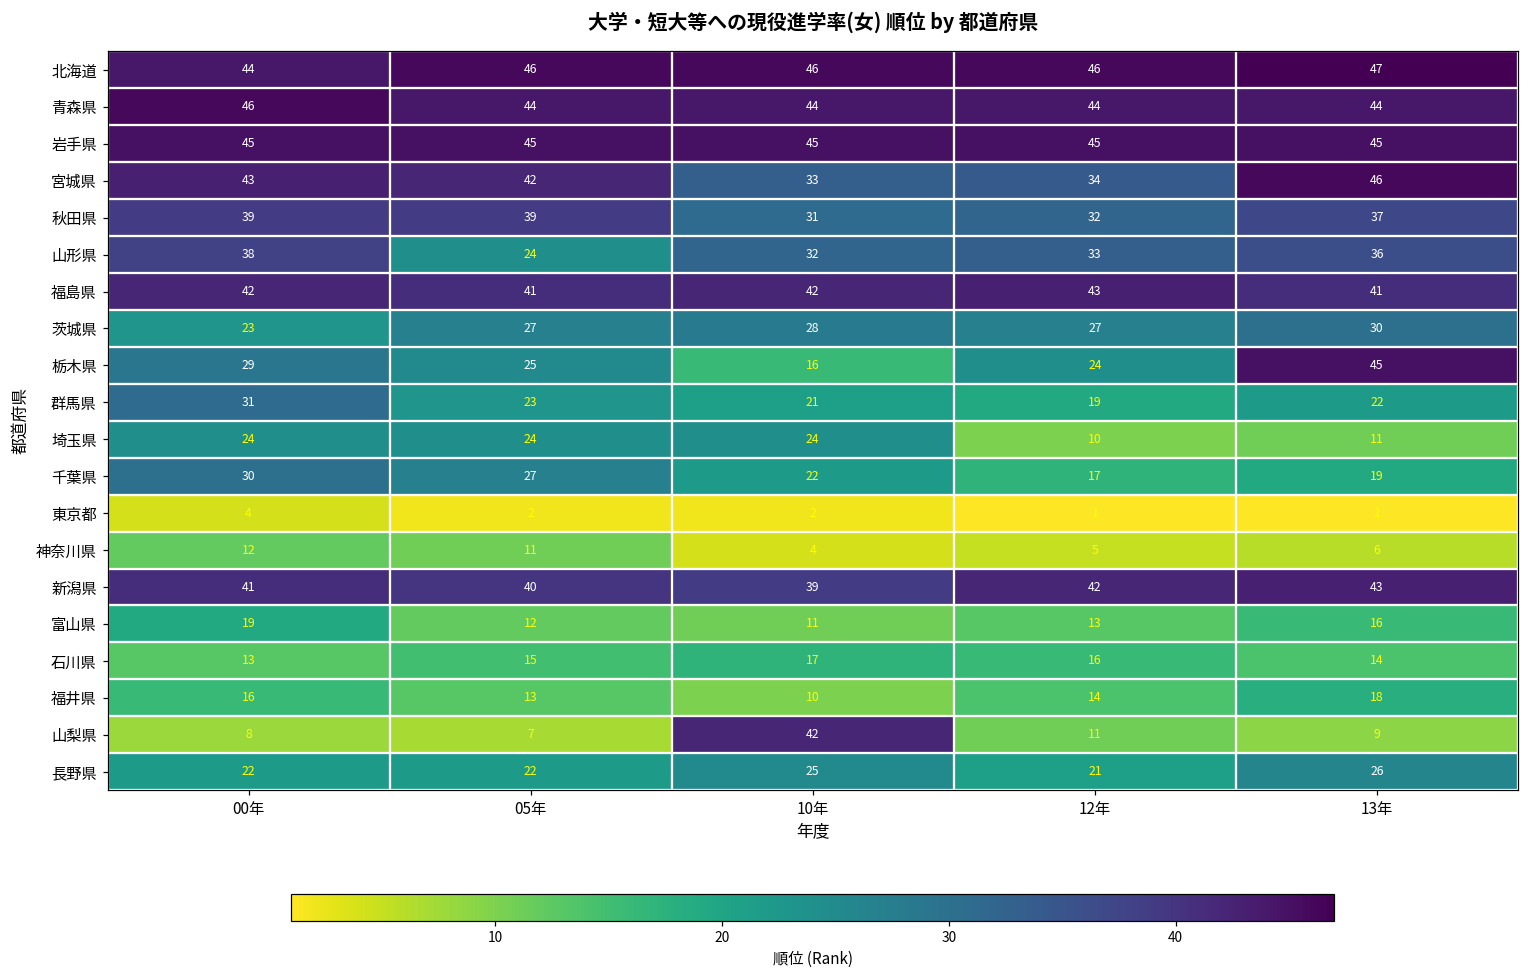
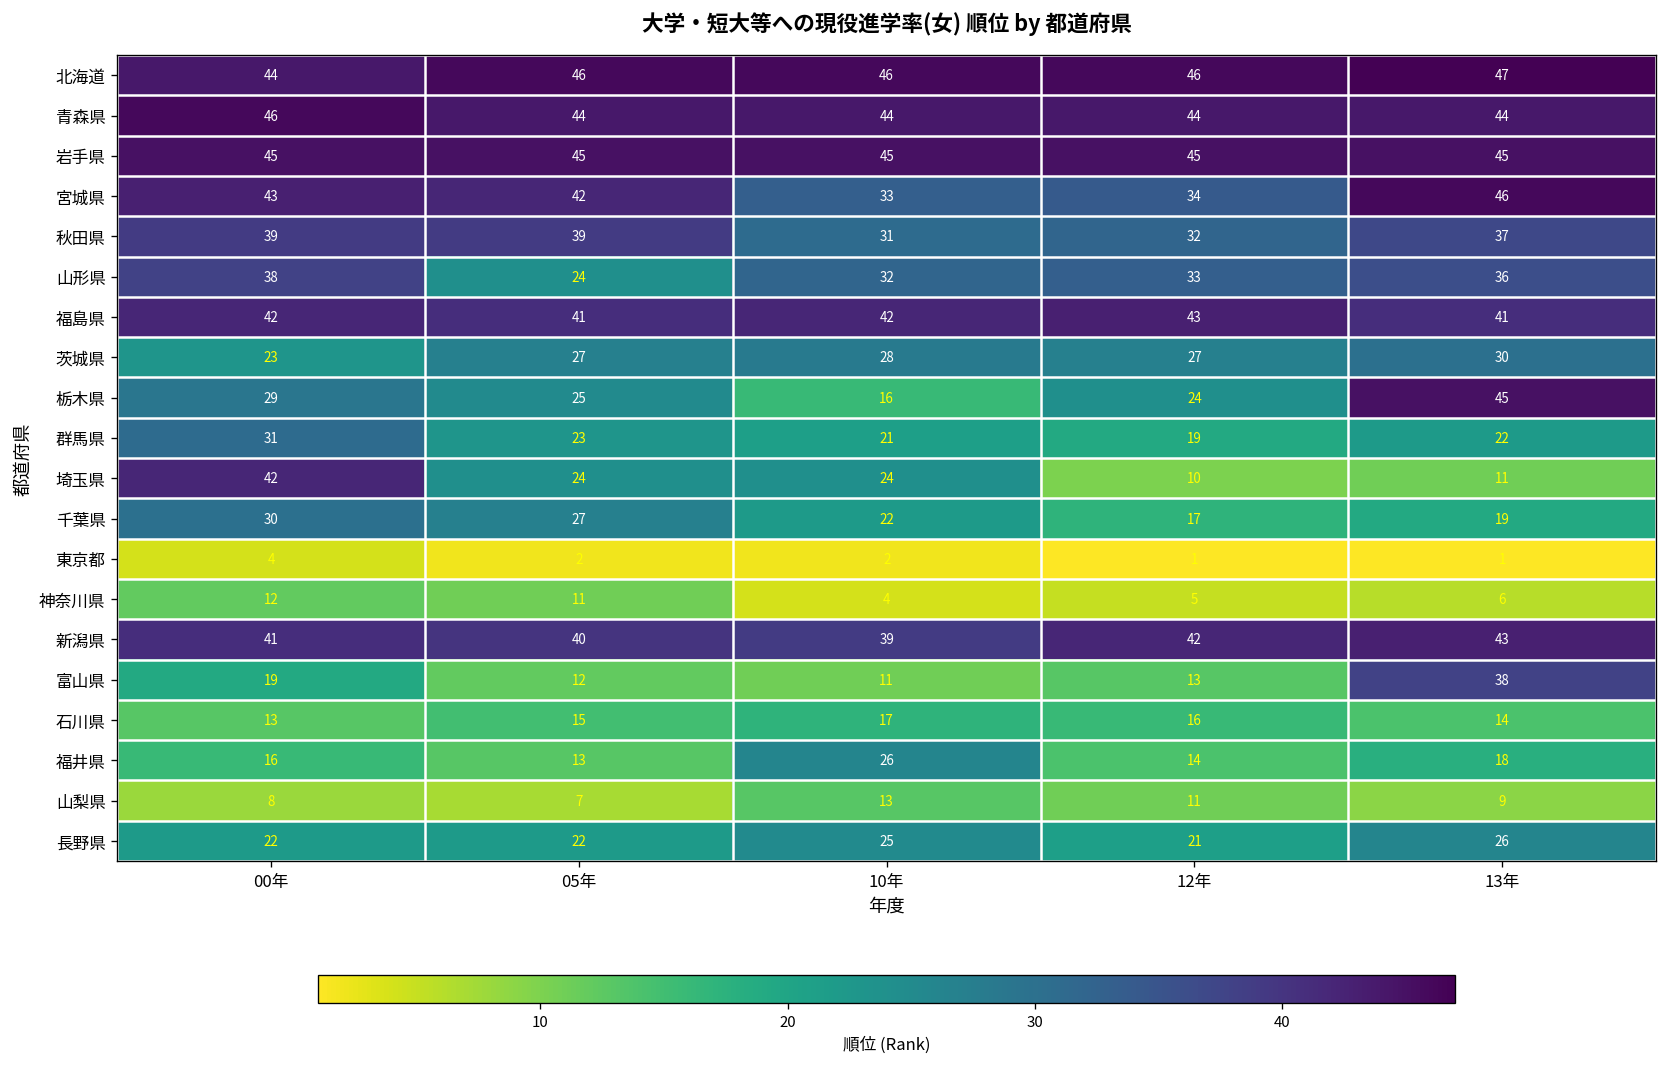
埼玉県, 00年: 24 -> 42
富山県, 13年: 16 -> 38
福井県, 10年: 10 -> 26
山梨県, 10年: 42 -> 13
